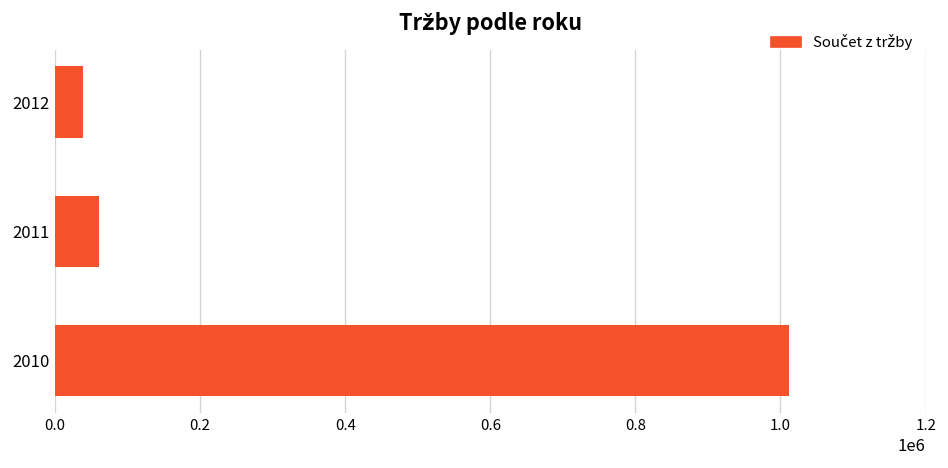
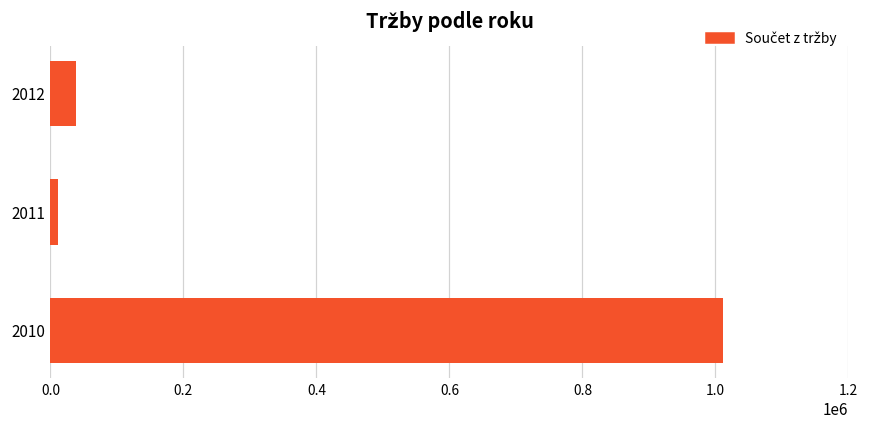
2011: 60000 -> 10000
